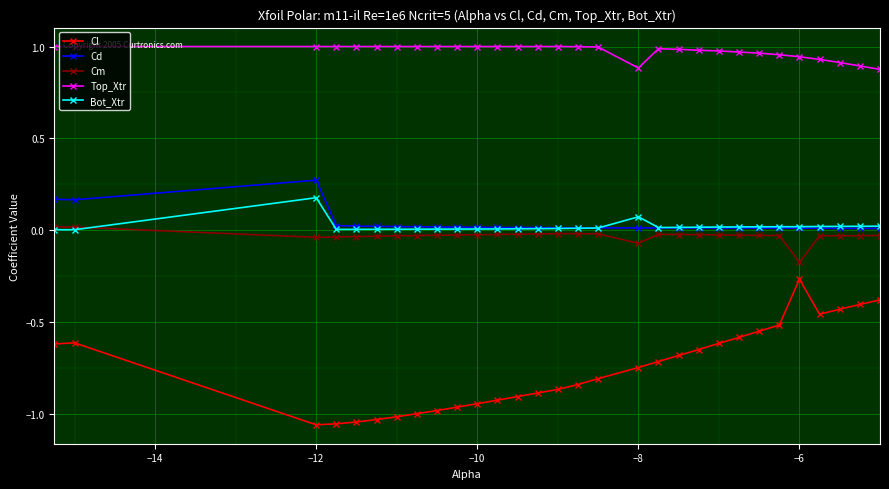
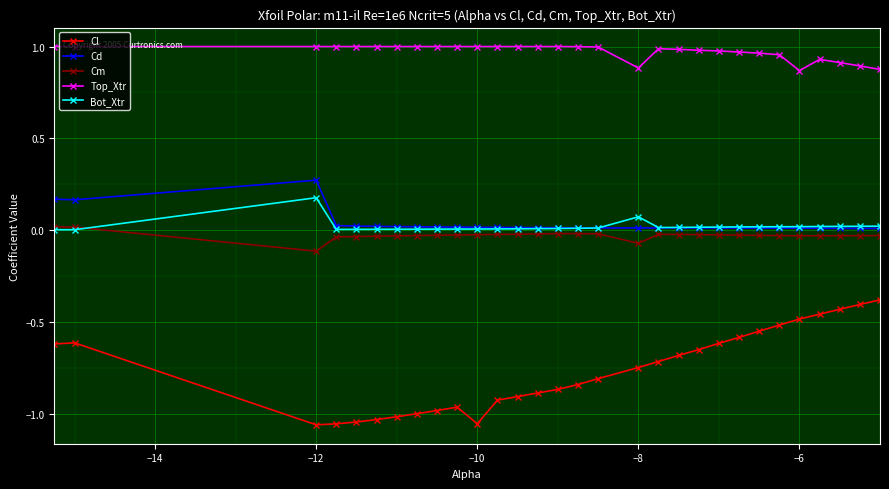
Cm, −12: -0.04 -> -0.11
Cl, −10: -0.94 -> -1.05
Cl, −6: -0.27 -> -0.48
Cm, −6: -0.17 -> -0.03
Top_Xtr, −6: 0.94 -> 0.87
